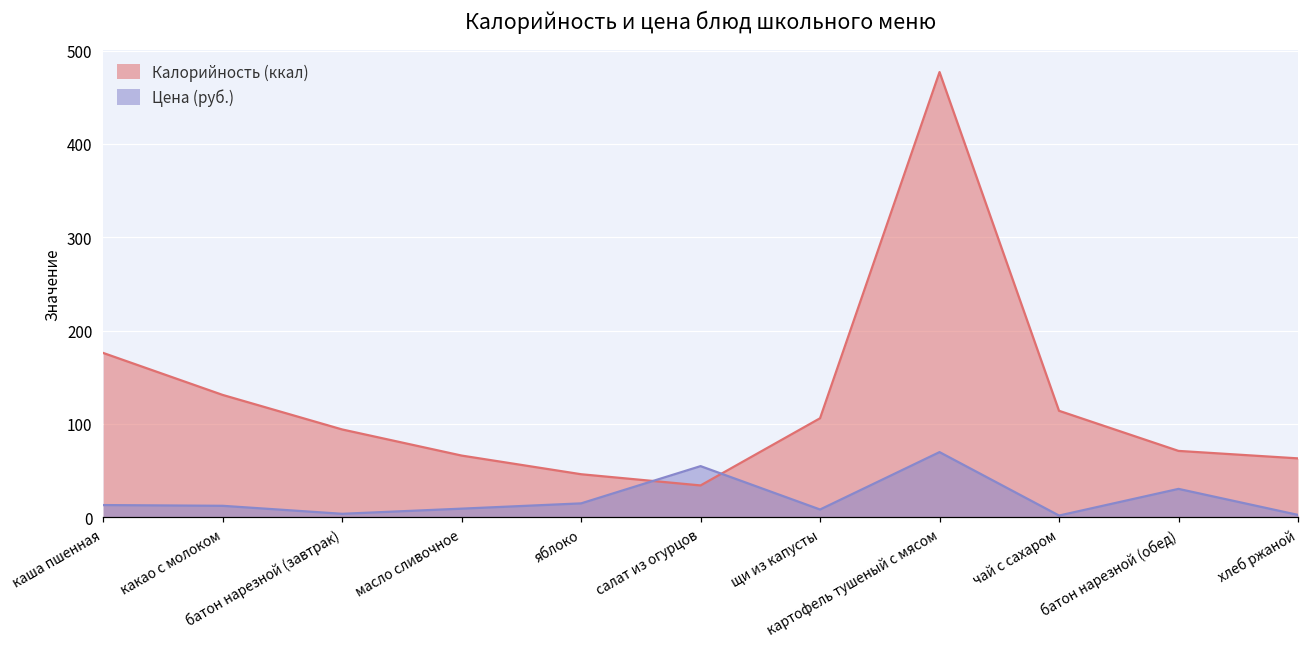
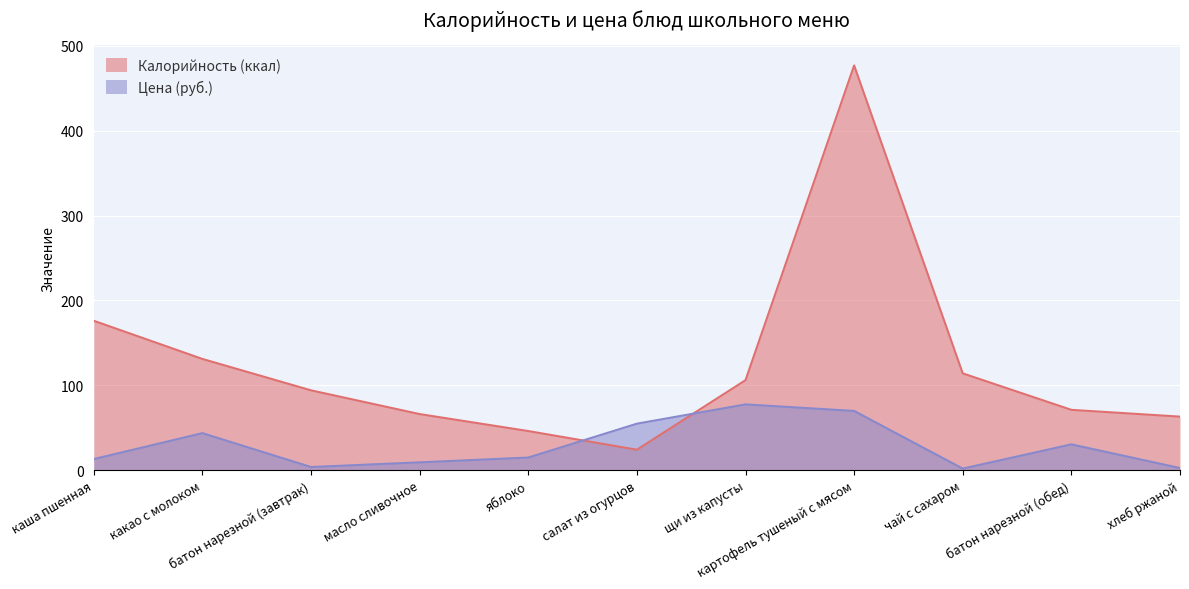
Цена (руб.), какао с молоком: 10 -> 40
Калорийность (ккал), салат из огурцов: 30 -> 20
Цена (руб.), щи из капусты: 10 -> 80
